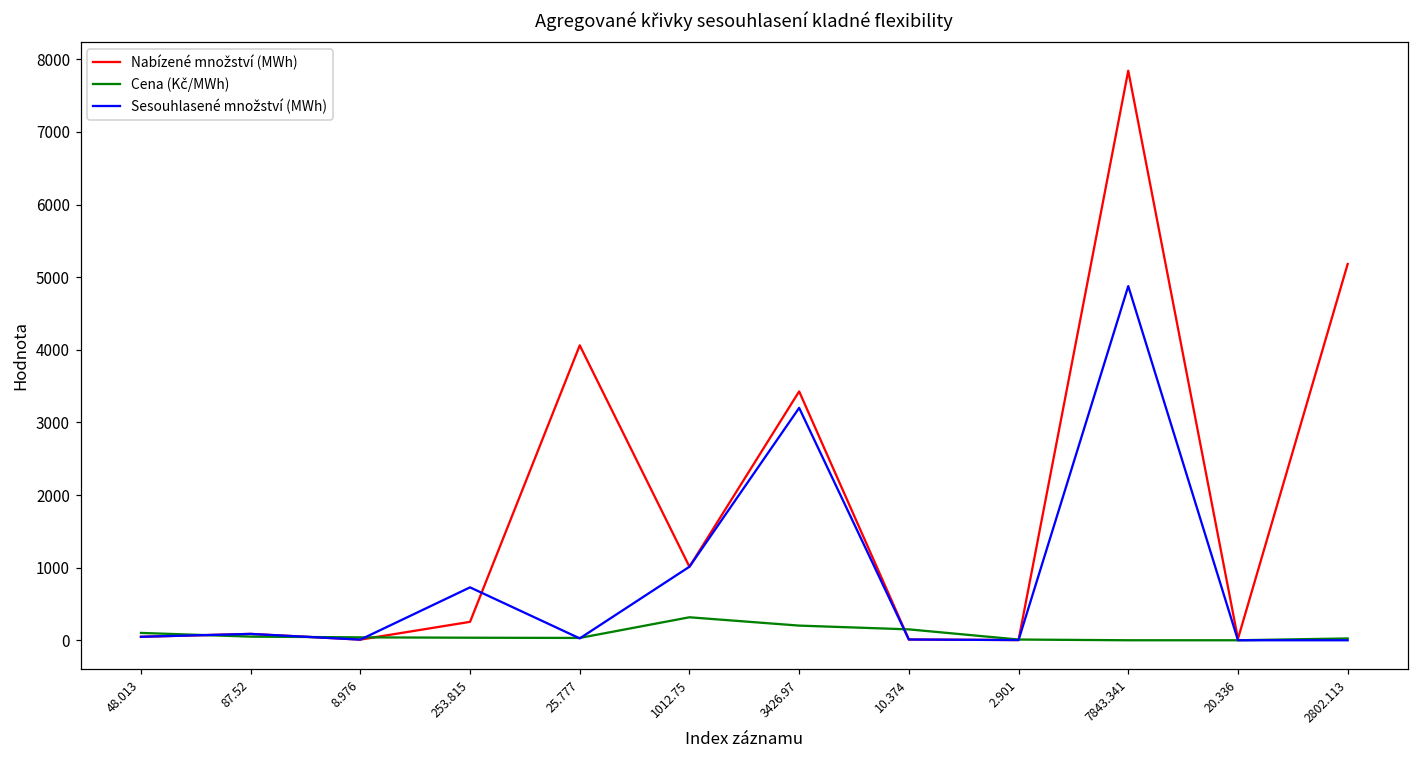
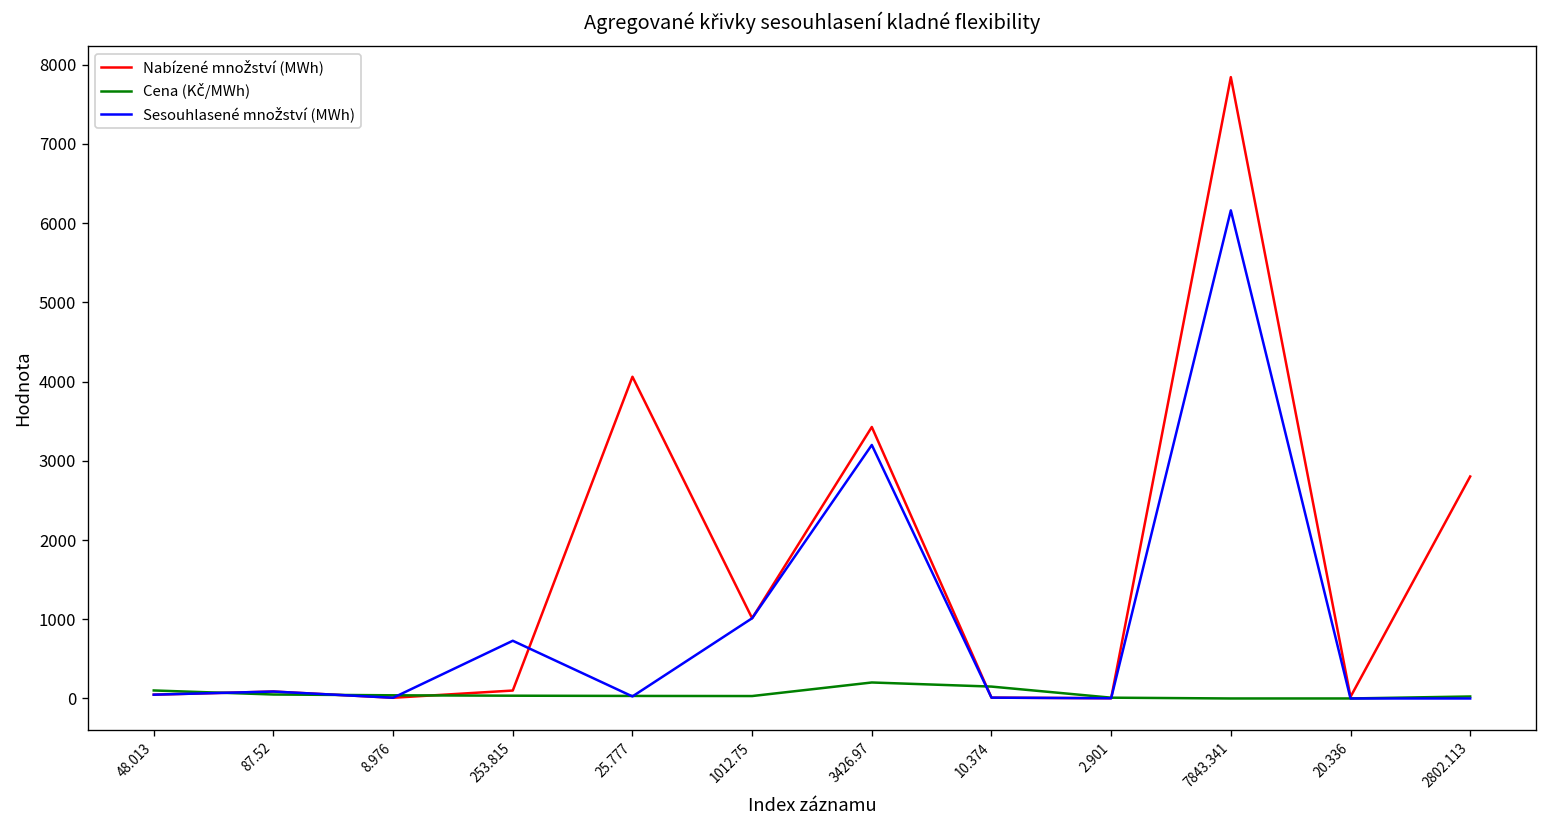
Nabízené množství (MWh), 253.815: 300 -> 100
Cena (Kč/MWh), 1012.75: 300 -> 0
Sesouhlasené množství (MWh), 7843.341: 4900 -> 6200
Nabízené množství (MWh), 2802.113: 5200 -> 2800
